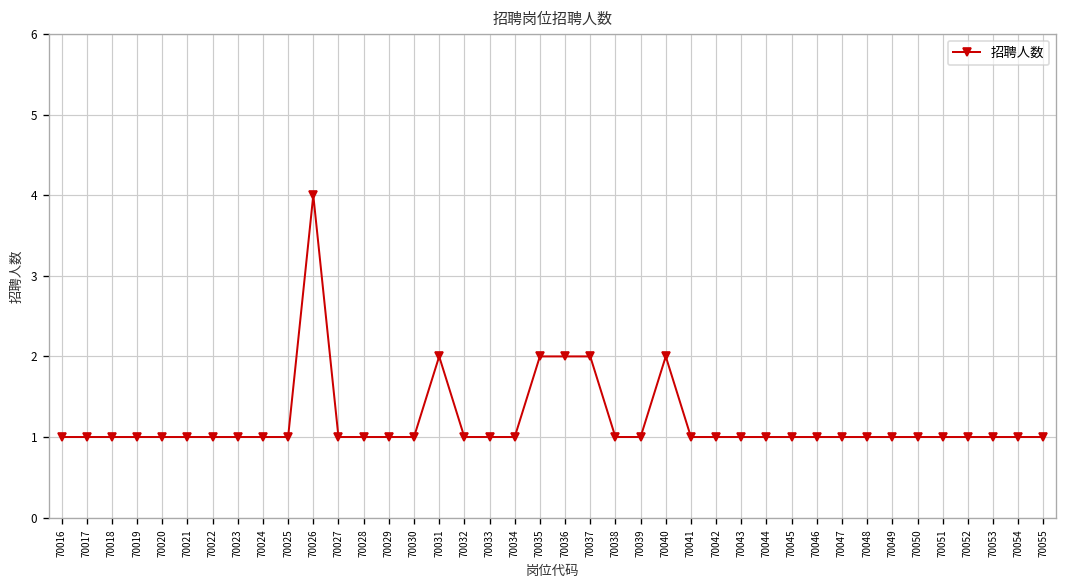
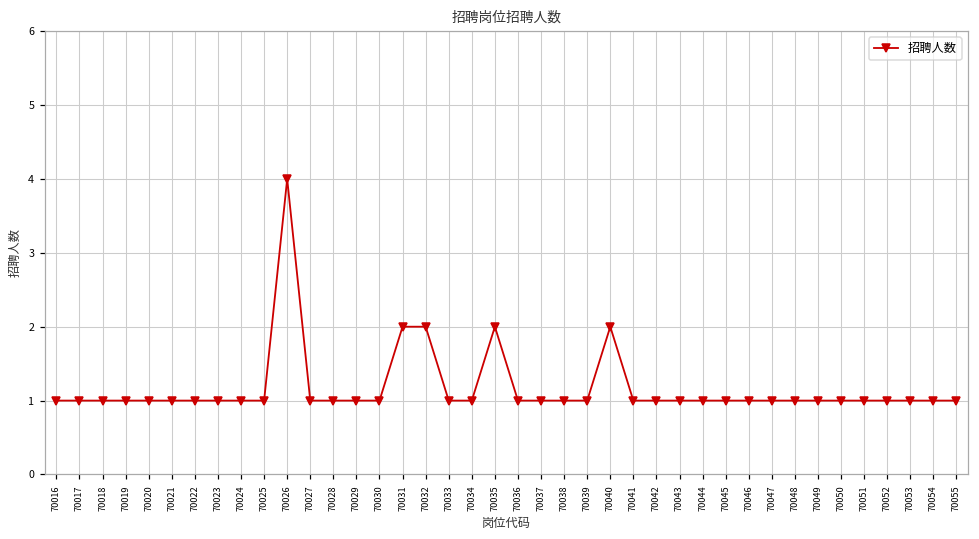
70032: 1 -> 2
70036: 2 -> 1
70037: 2 -> 1
